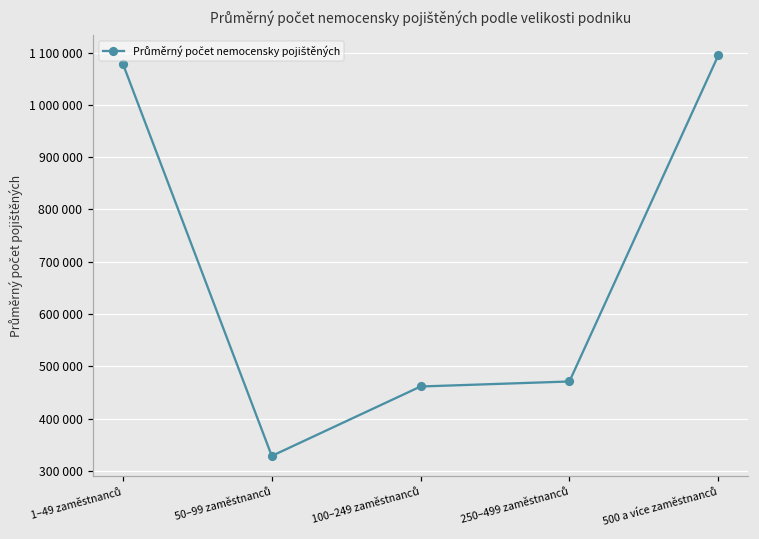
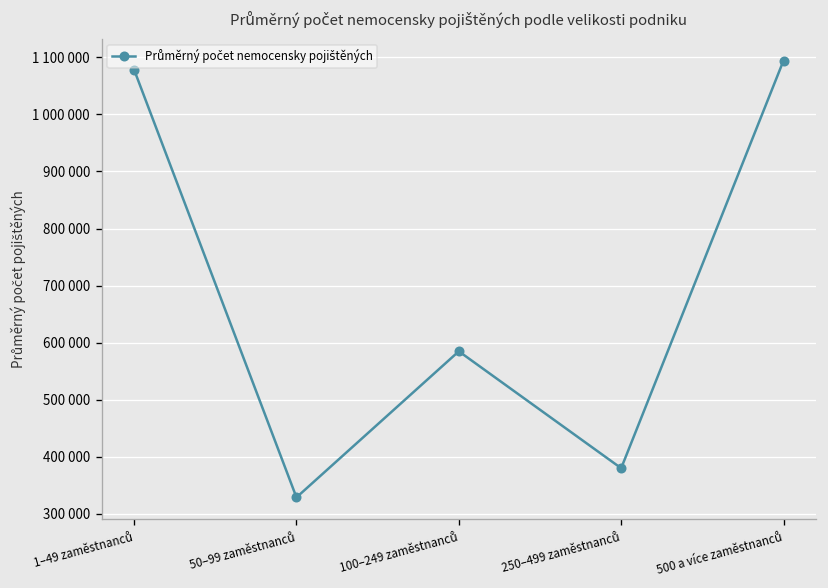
100–249 zaměstnanců: 460000 -> 580000
250–499 zaměstnanců: 470000 -> 380000
